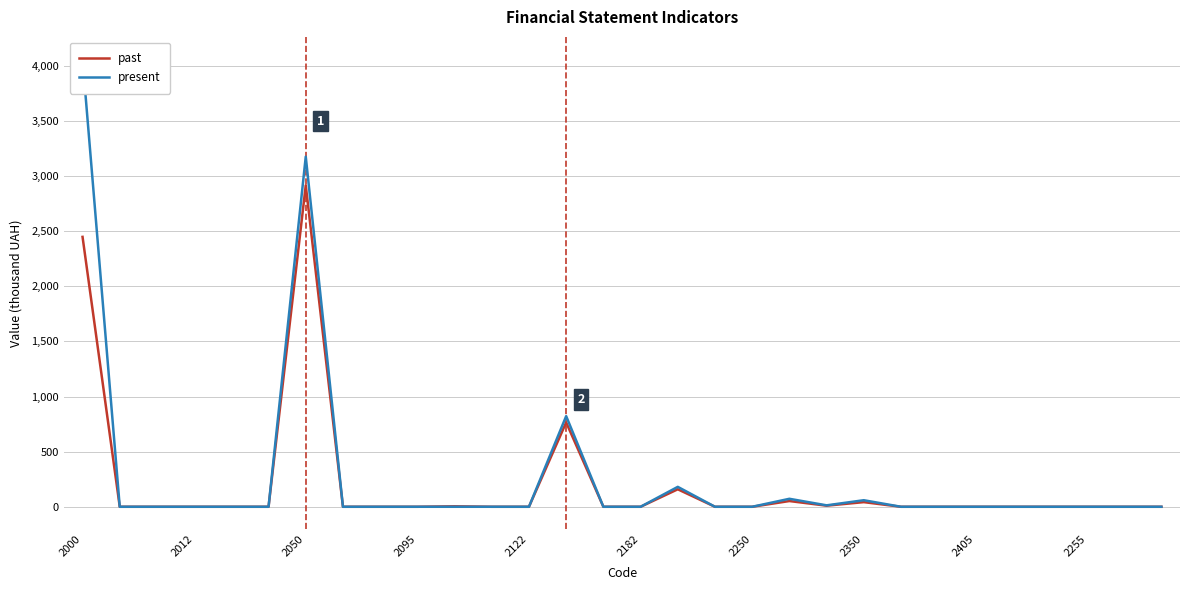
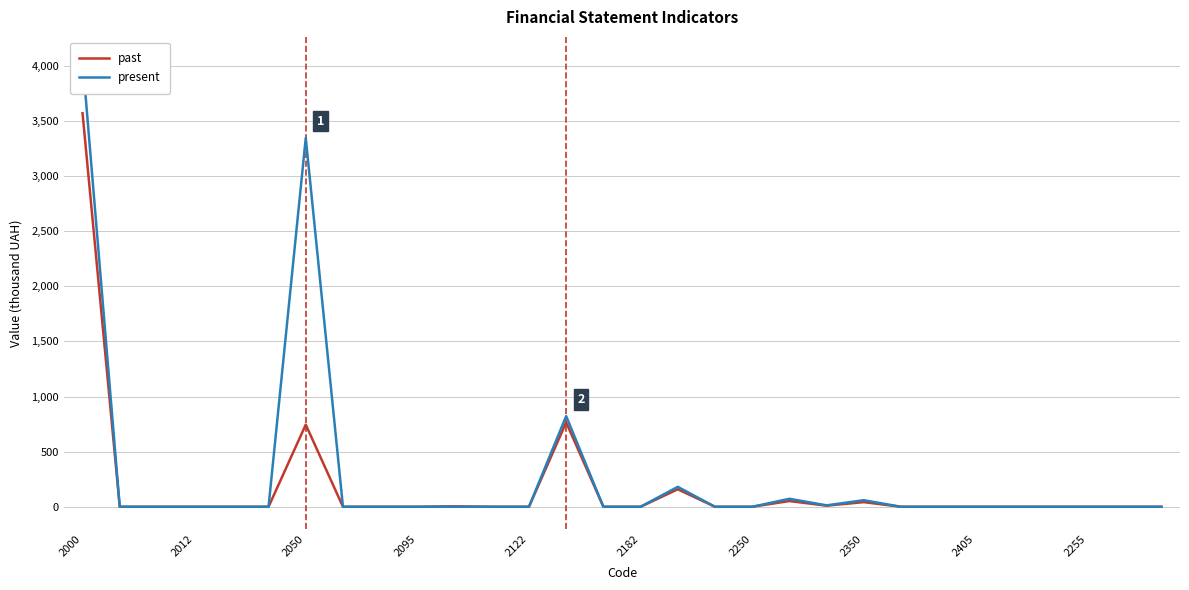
past, 2000: 2,450 -> 3,570
past, 2050: 2,920 -> 750
present, 2050: 3,180 -> 3,350
